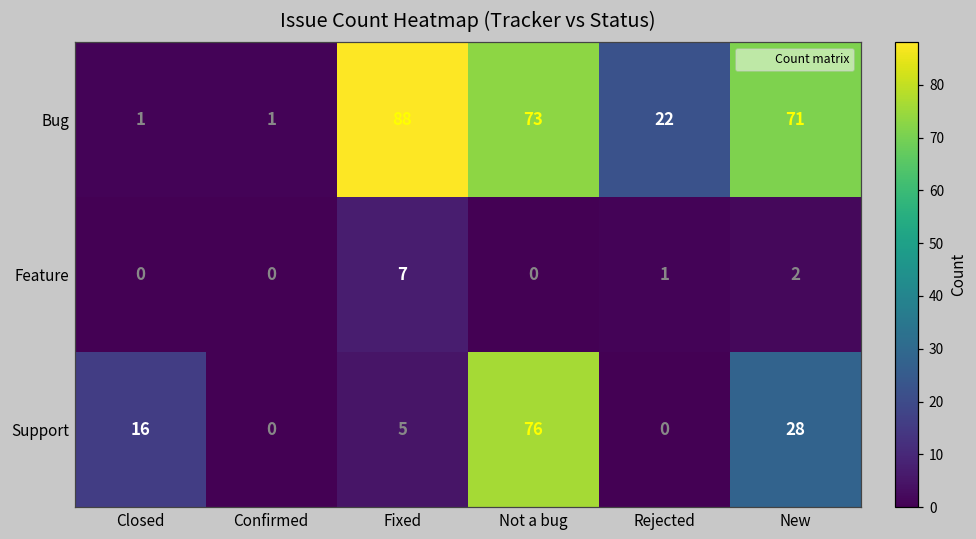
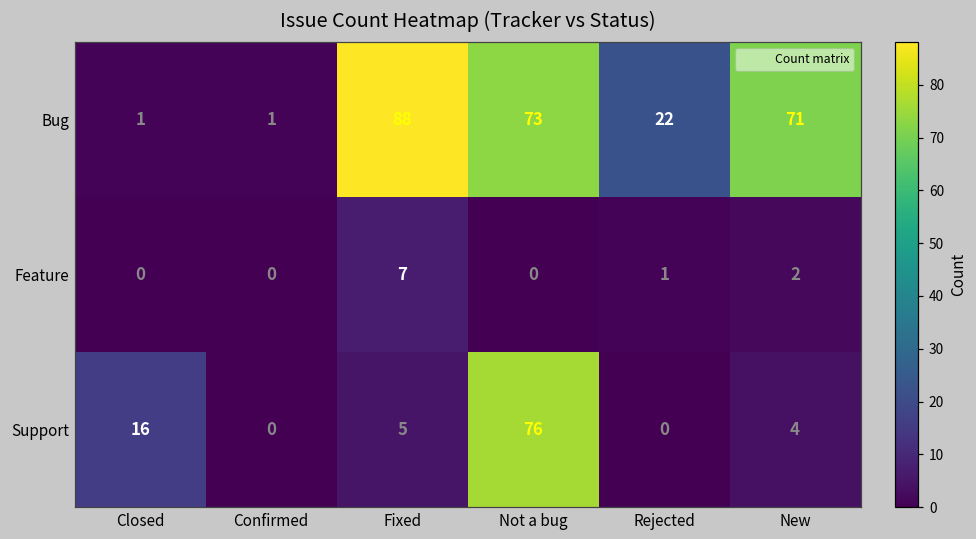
Support, New: 28 -> 4
